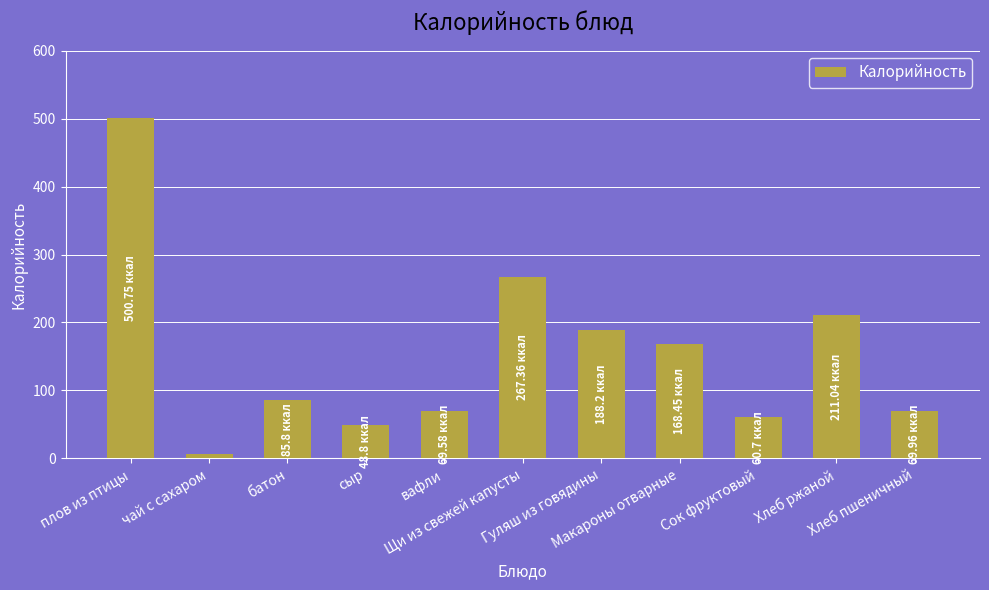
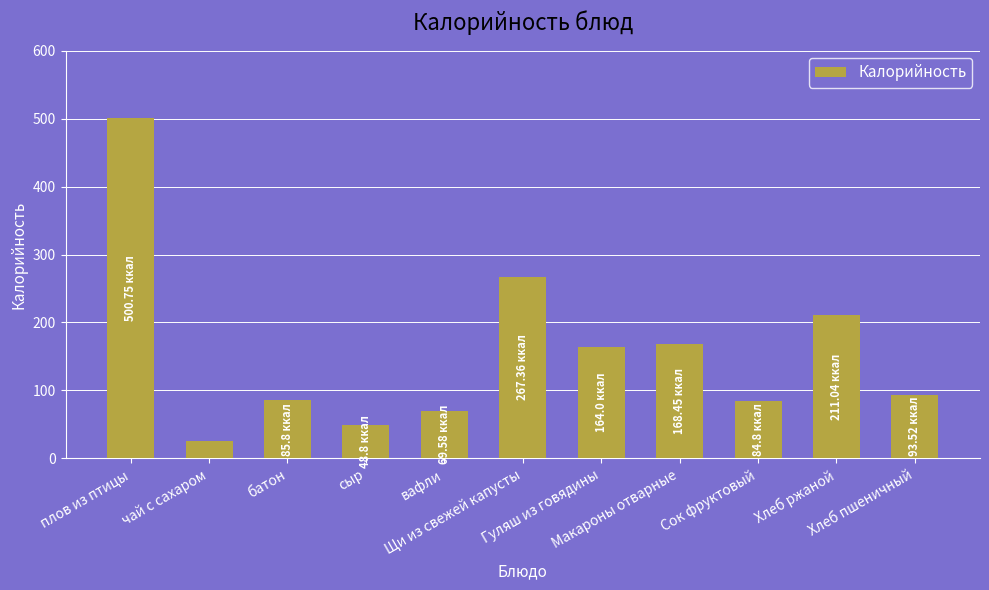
чай с сахаром: 10 -> 30
Гуляш из говядины: 188.2 -> 164.0
Сок фруктовый: 60.7 -> 84.8
Хлеб пшеничный: 69.96 -> 93.52
